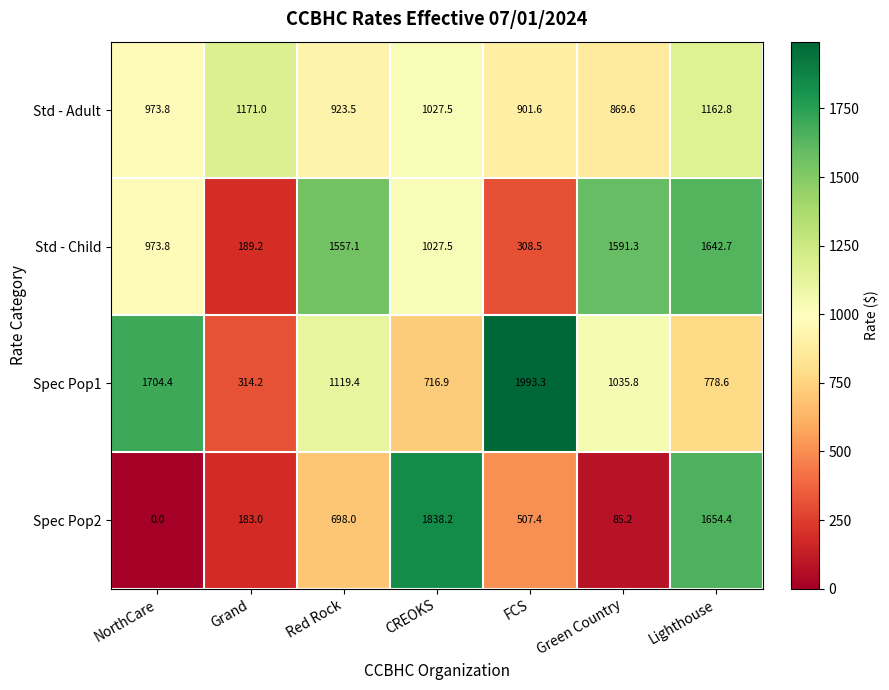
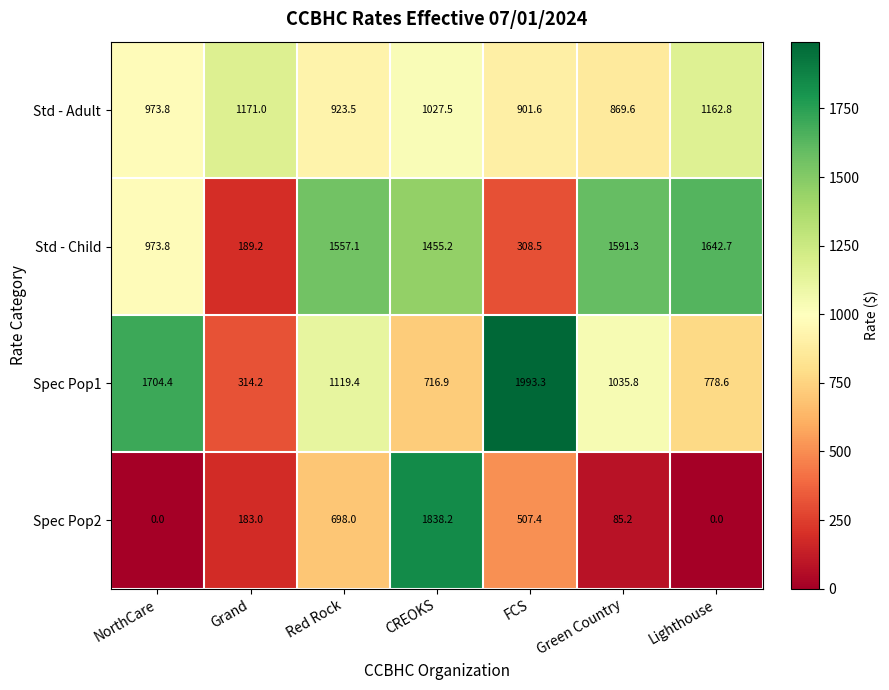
Std - Child, CREOKS: 1027.5 -> 1455.2
Spec Pop2, Lighthouse: 1654.4 -> 0.0
